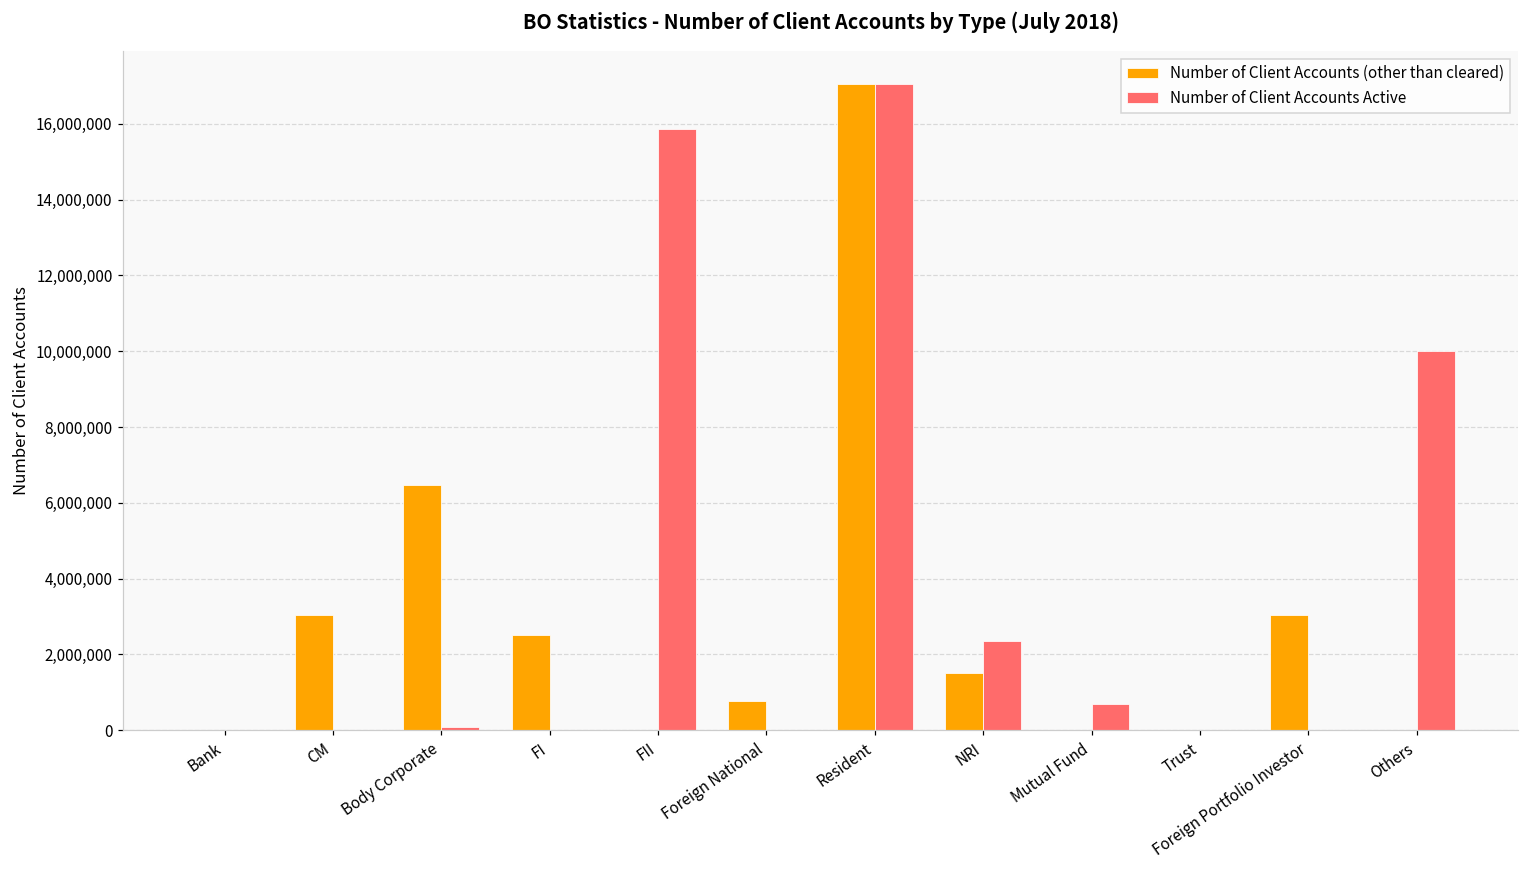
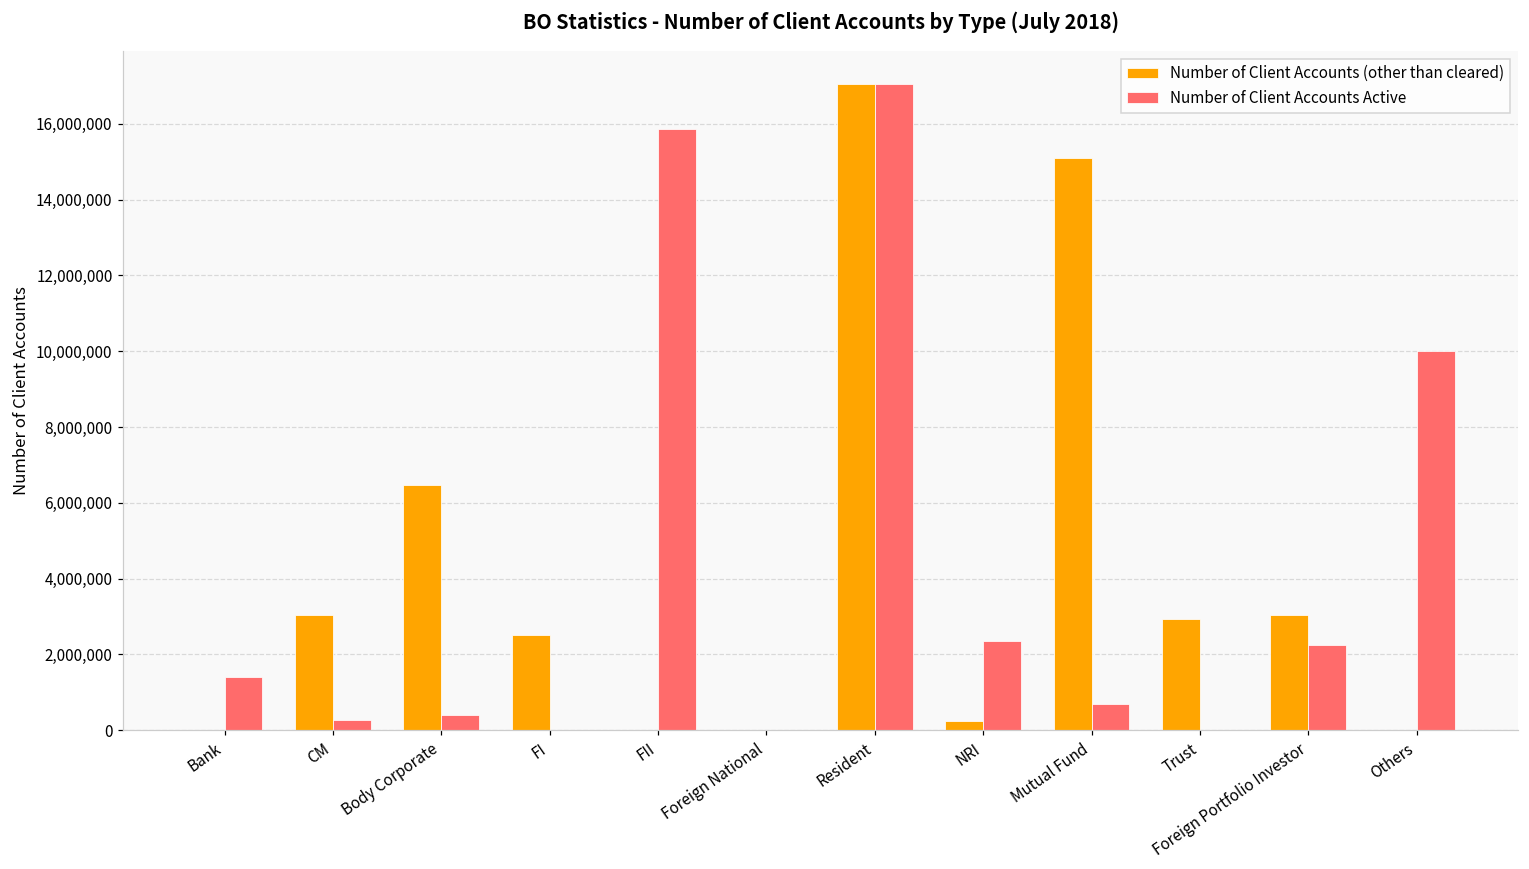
Number of Client Accounts Active, Bank: 0 -> 1,400,000
Number of Client Accounts Active, CM: 0 -> 300,000
Number of Client Accounts Active, Body Corporate: 100,000 -> 400,000
Number of Client Accounts (other than cleared), Foreign National: 800,000 -> 0
Number of Client Accounts (other than cleared), NRI: 1,500,000 -> 200,000
Number of Client Accounts (other than cleared), Mutual Fund: 0 -> 15,100,000
Number of Client Accounts (other than cleared), Trust: 0 -> 2,900,000
Number of Client Accounts Active, Foreign Portfolio Investor: 0 -> 2,200,000
